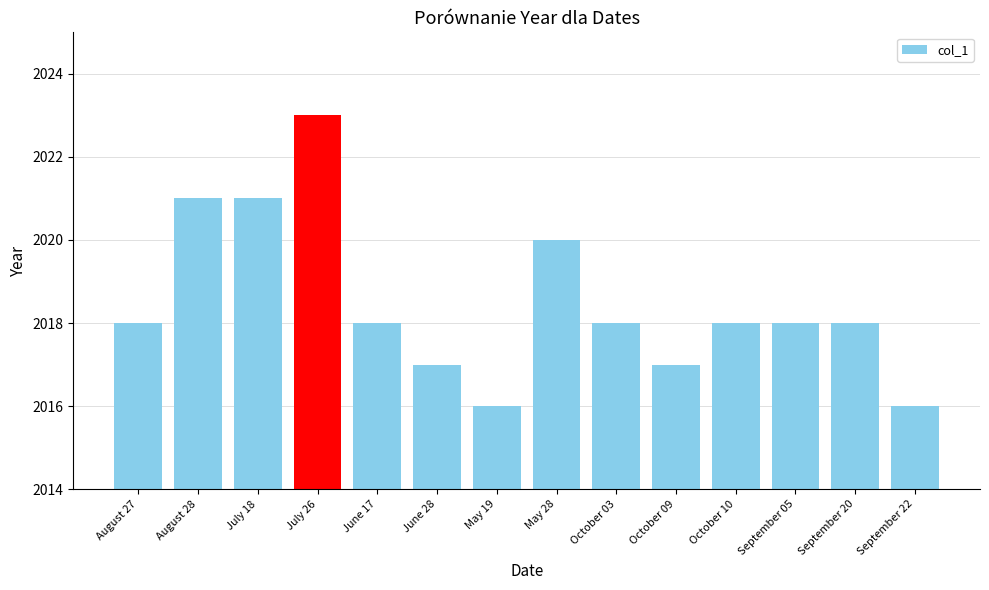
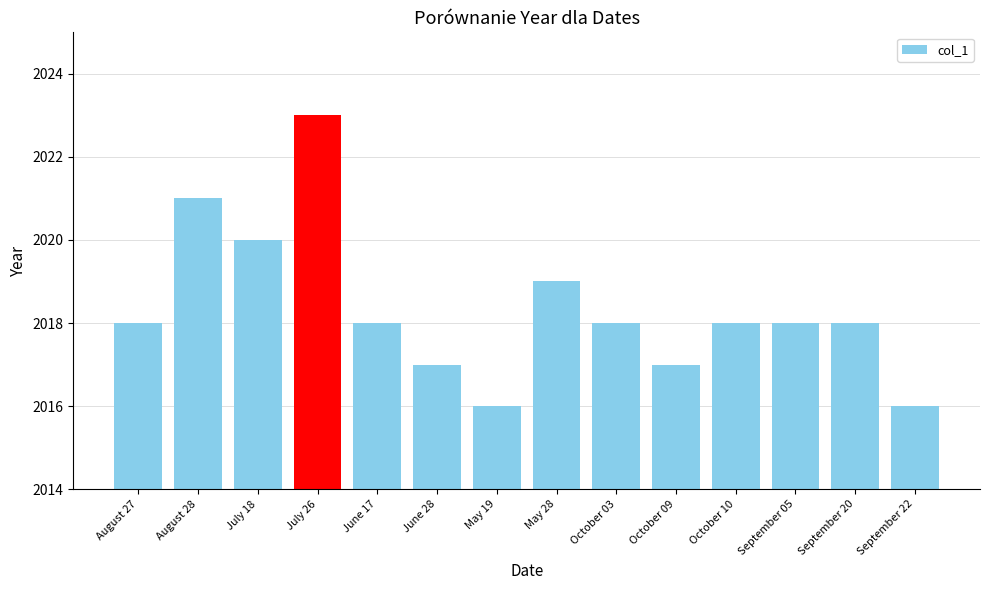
July 18: 2021 -> 2020
May 28: 2020 -> 2019
